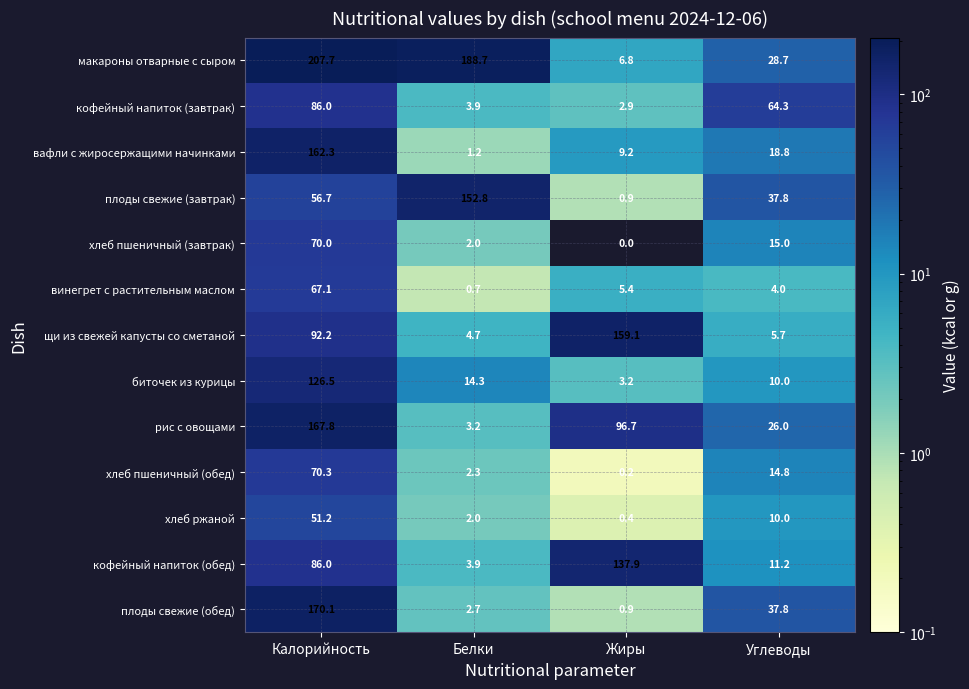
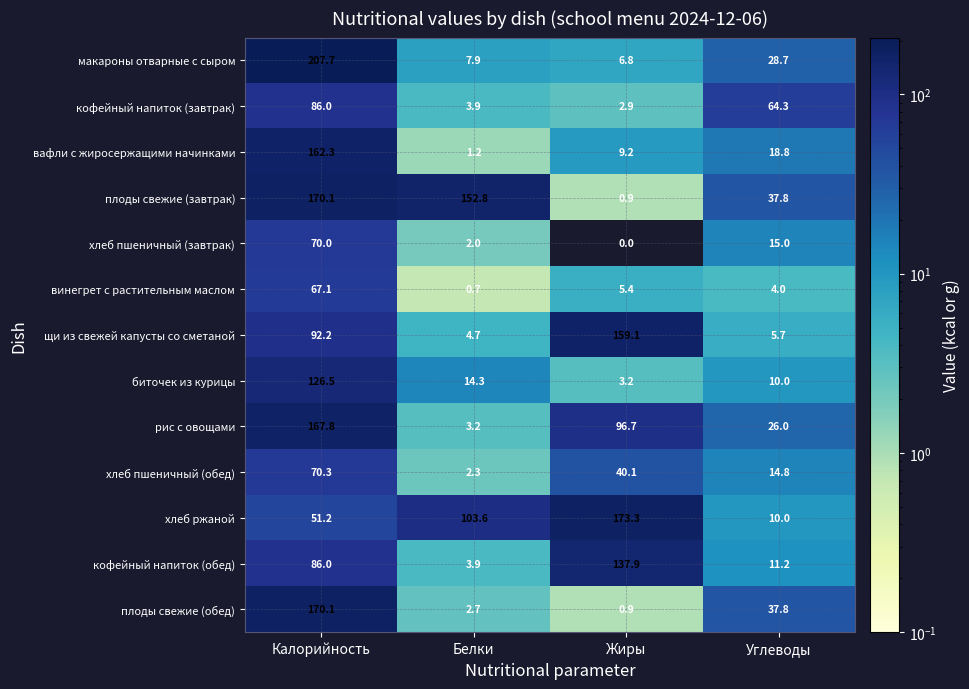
макароны отварные с сыром, Белки: 188.7 -> 7.9
плоды свежие (завтрак), Калорийность: 56.7 -> 170.1
хлеб пшеничный (обед), Жиры: 0.2 -> 40.1
хлеб ржаной, Белки: 2.0 -> 103.6
хлеб ржаной, Жиры: 0.4 -> 173.3
